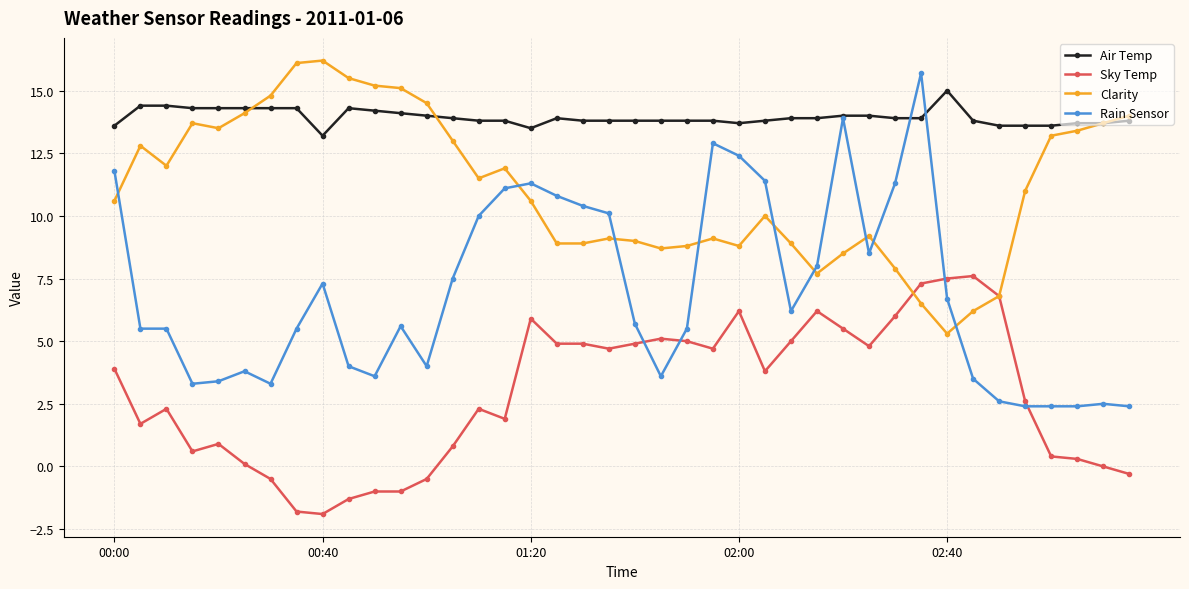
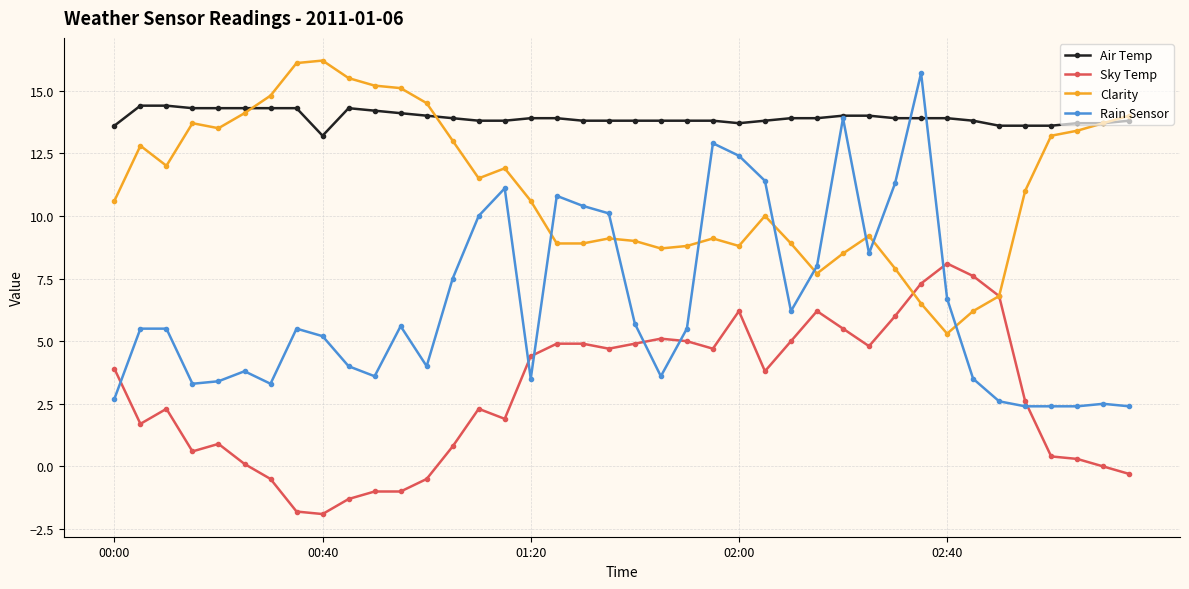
Rain Sensor, 00:00: 11.8 -> 2.7
Rain Sensor, 00:40: 7.3 -> 5.2
Air Temp, 01:20: 13.5 -> 13.9
Sky Temp, 01:20: 5.9 -> 4.4
Rain Sensor, 01:20: 11.3 -> 3.5
Air Temp, 02:40: 15.0 -> 13.9
Sky Temp, 02:40: 7.5 -> 8.1
